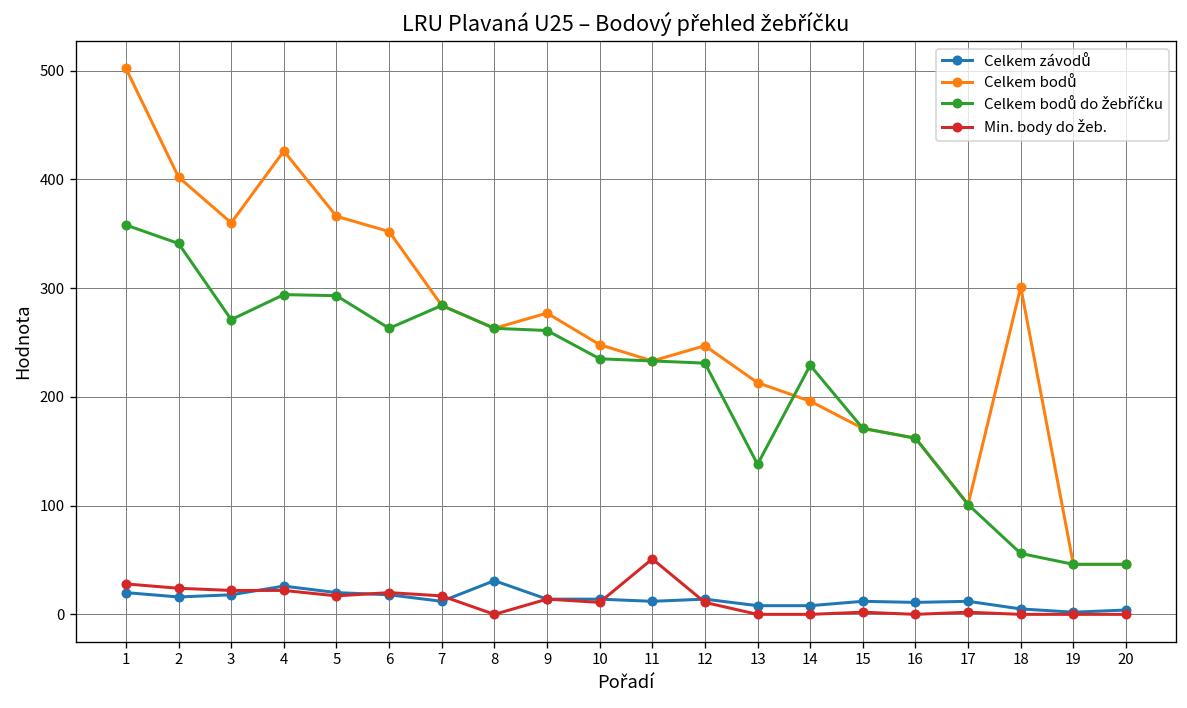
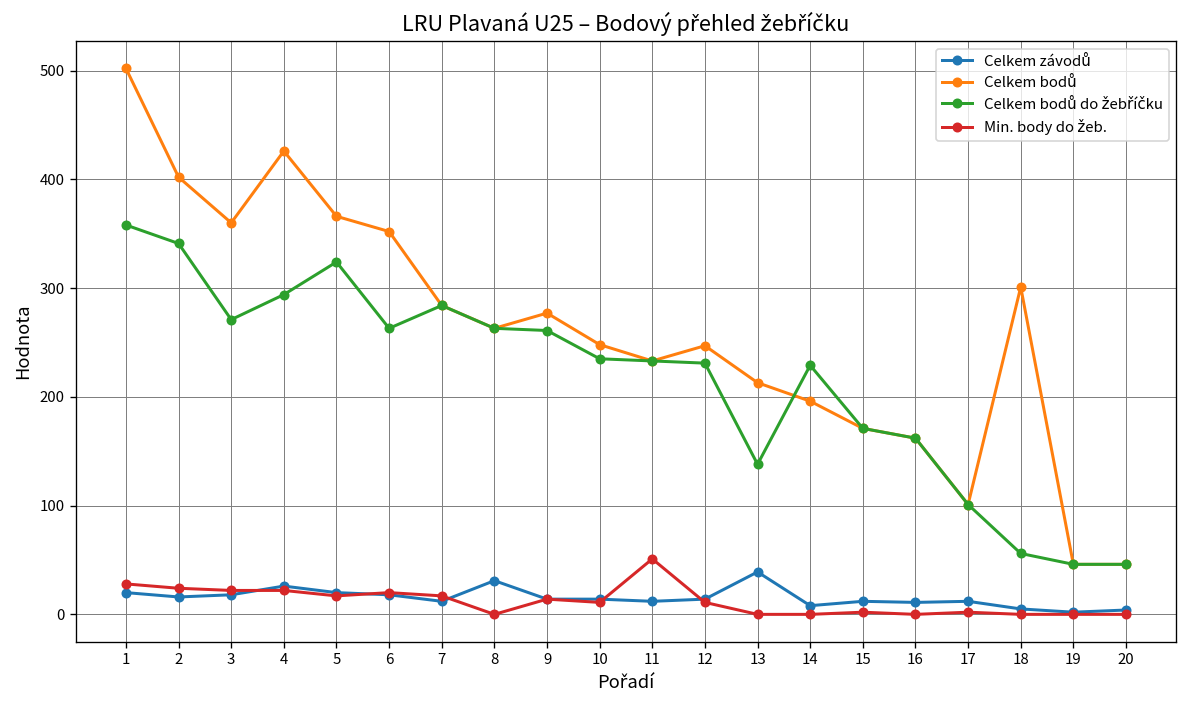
Celkem bodů do žebříčku, 5: 290 -> 320
Celkem závodů, 13: 10 -> 40
